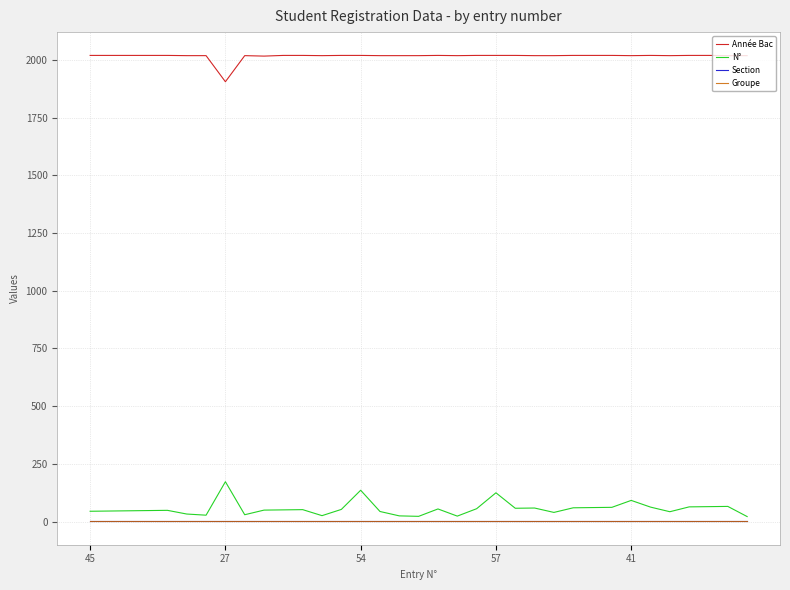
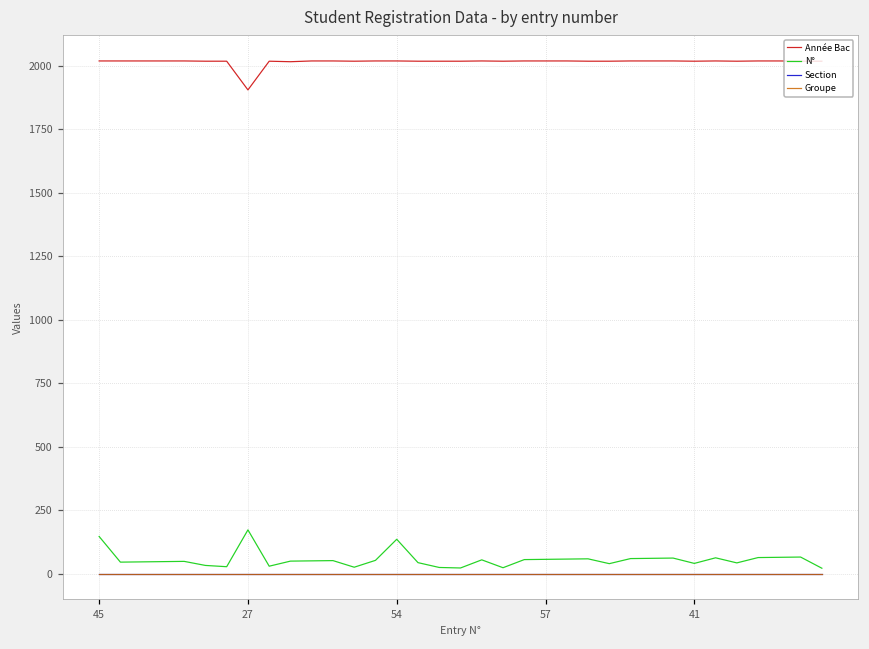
N°, 45: 50 -> 150
N°, 57: 130 -> 60
N°, 41: 90 -> 40
